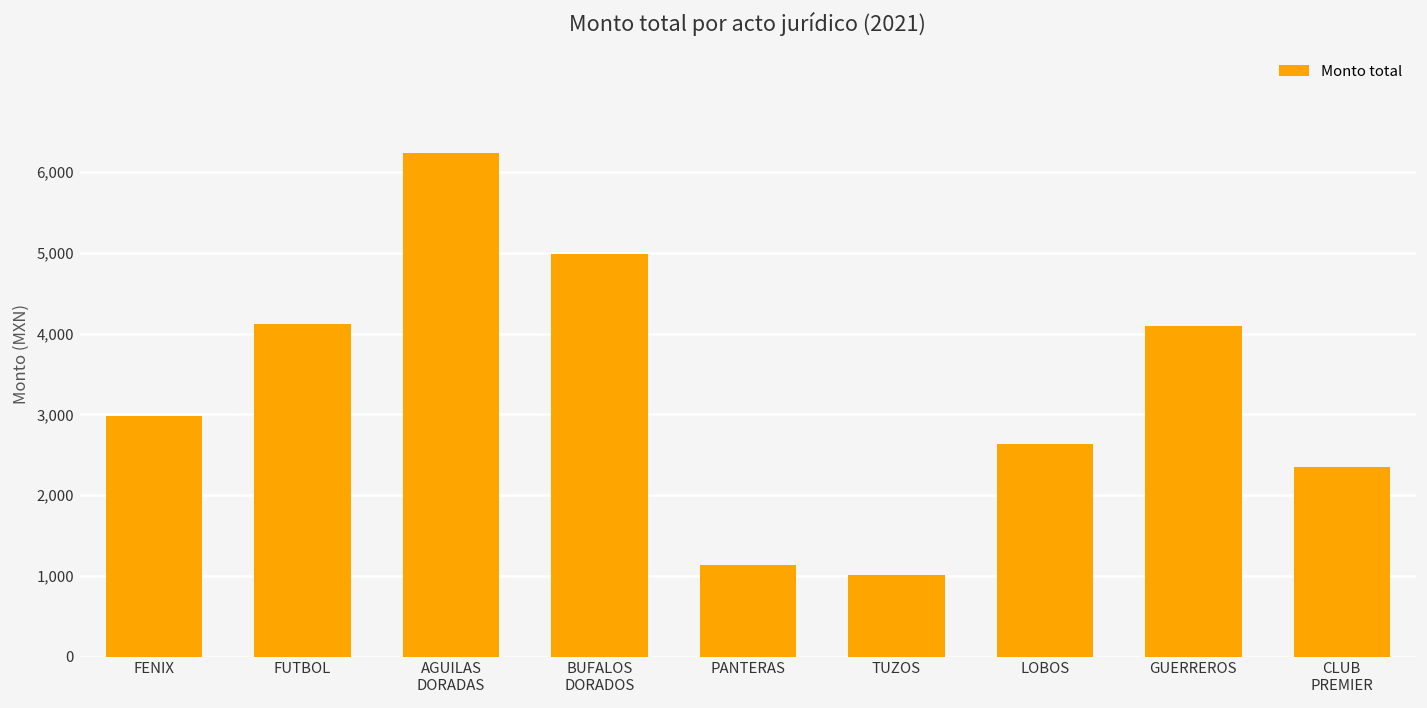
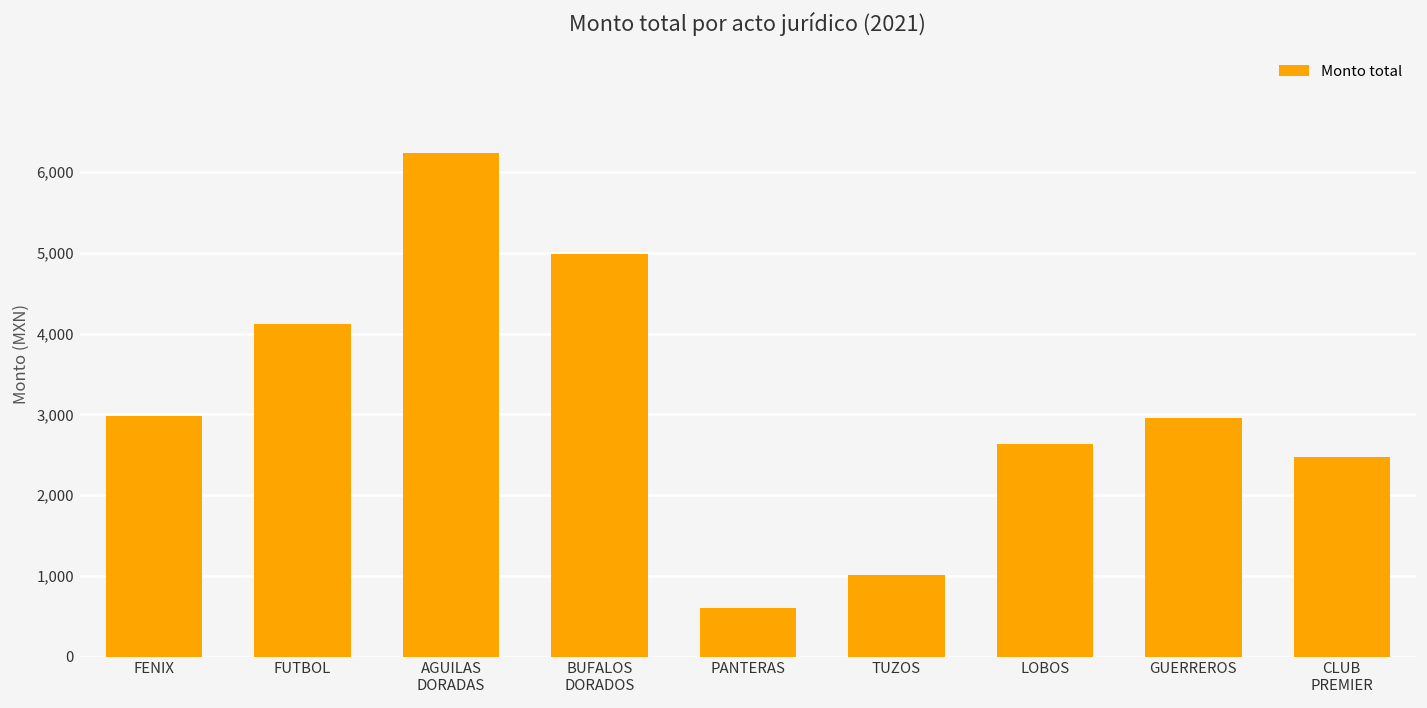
PANTERAS: 1,100 -> 600
GUERREROS: 4,100 -> 3,000
CLUB PREMIER: 2,300 -> 2,500
